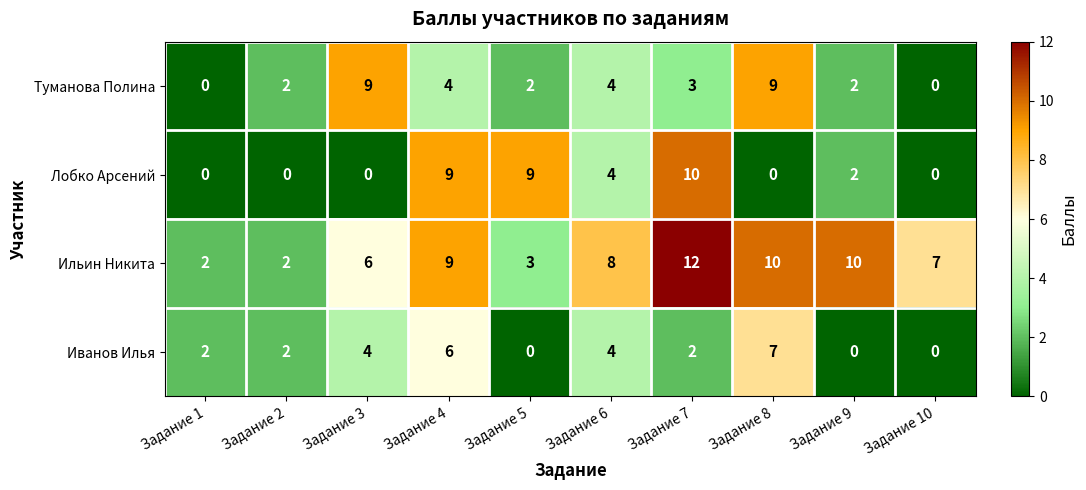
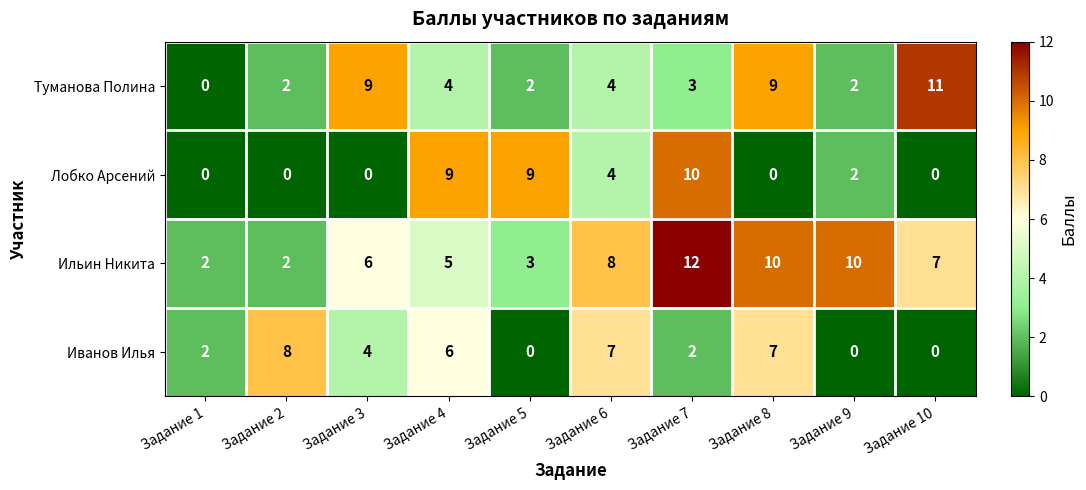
Туманова Полина, Задание 10: 0 -> 11
Ильин Никита, Задание 4: 9 -> 5
Иванов Илья, Задание 2: 2 -> 8
Иванов Илья, Задание 6: 4 -> 7
